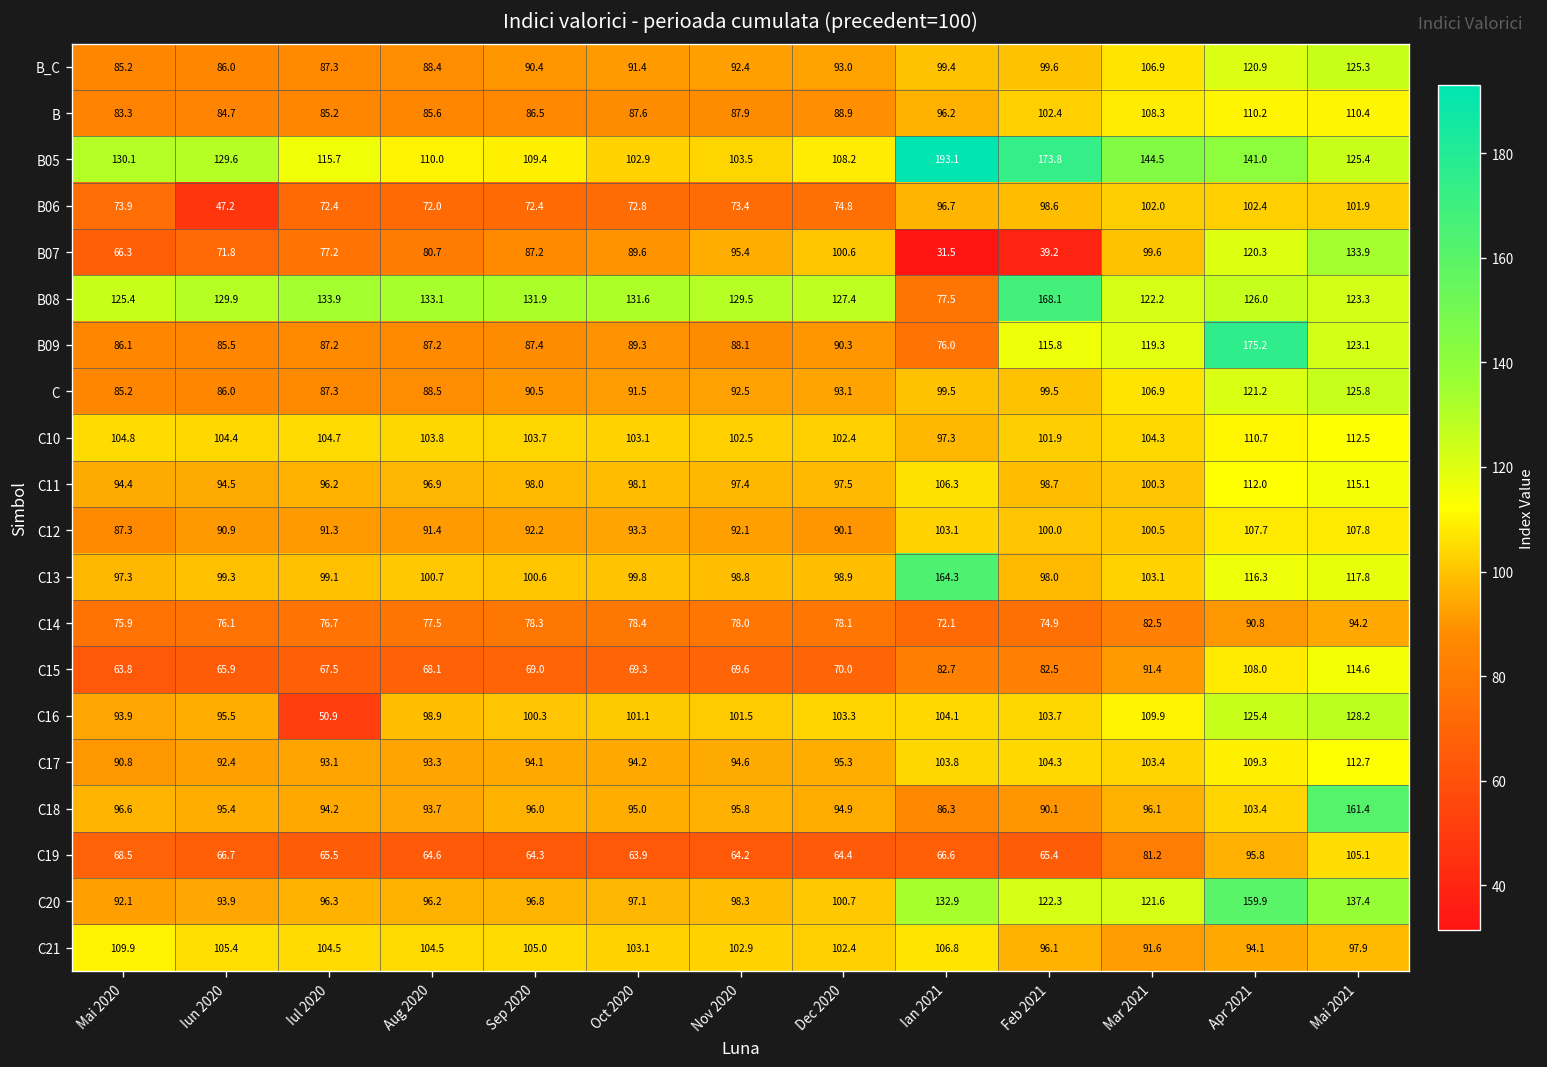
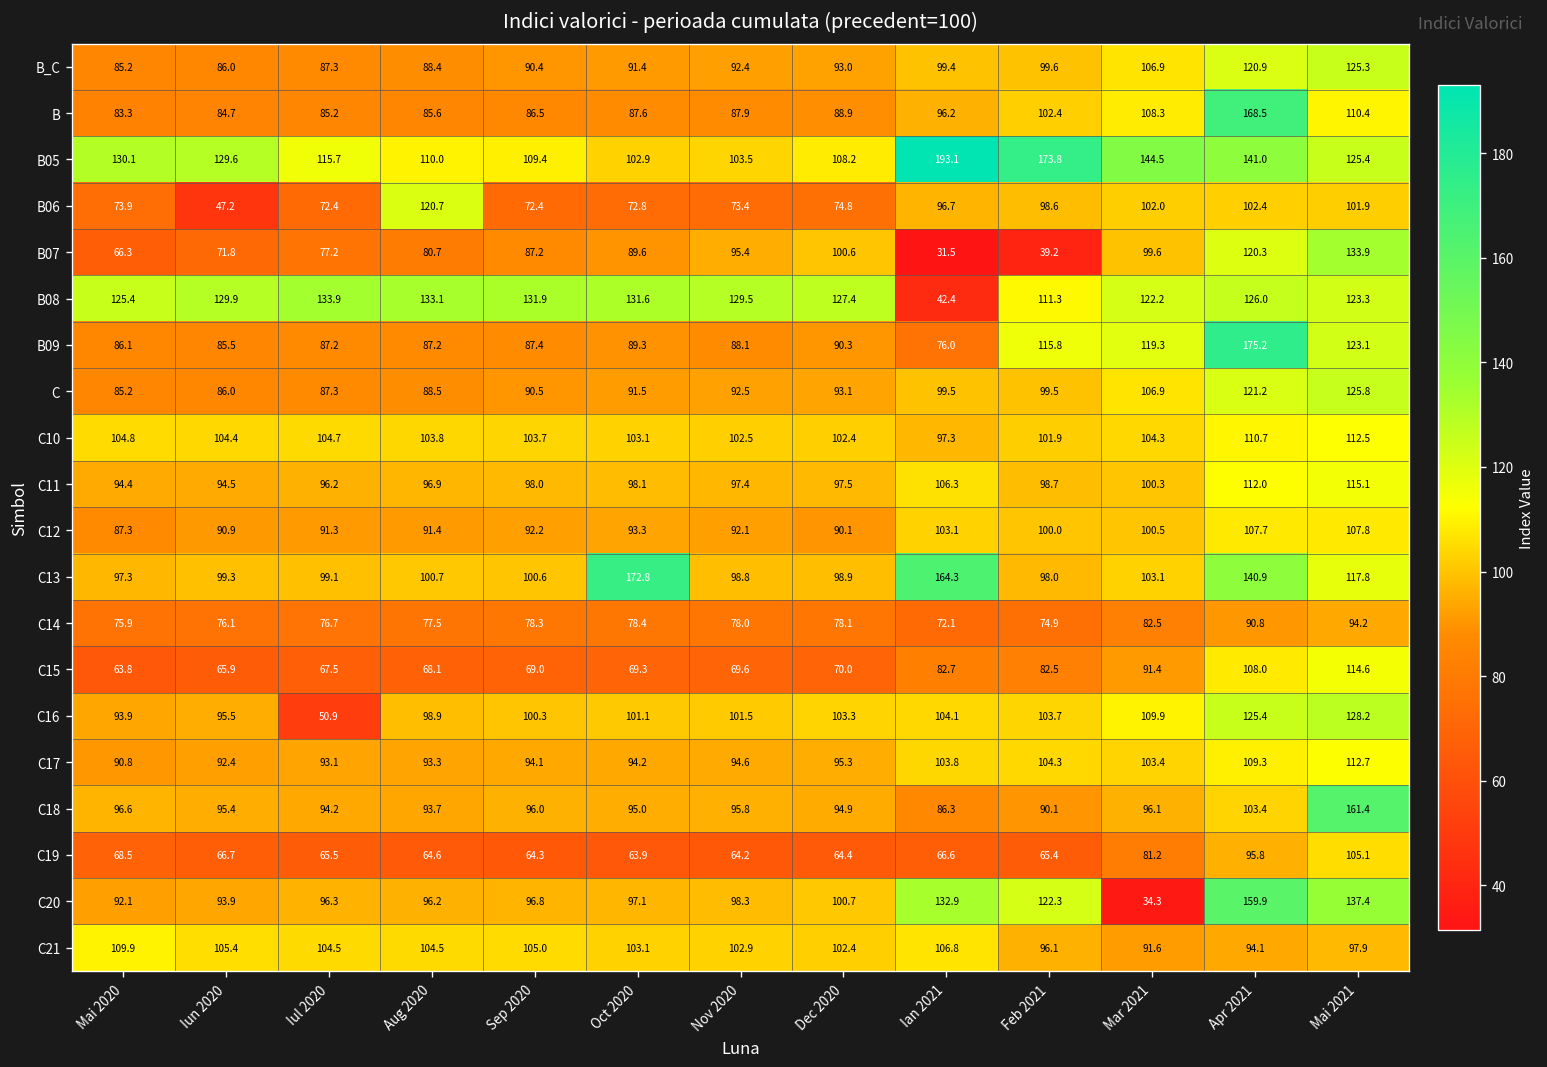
B, Apr 2021: 110.2 -> 168.5
B06, Aug 2020: 72.0 -> 120.7
B08, Ian 2021: 77.5 -> 42.4
B08, Feb 2021: 168.1 -> 111.3
C13, Oct 2020: 99.8 -> 172.8
C13, Apr 2021: 116.3 -> 140.9
C20, Mar 2021: 121.6 -> 34.3
